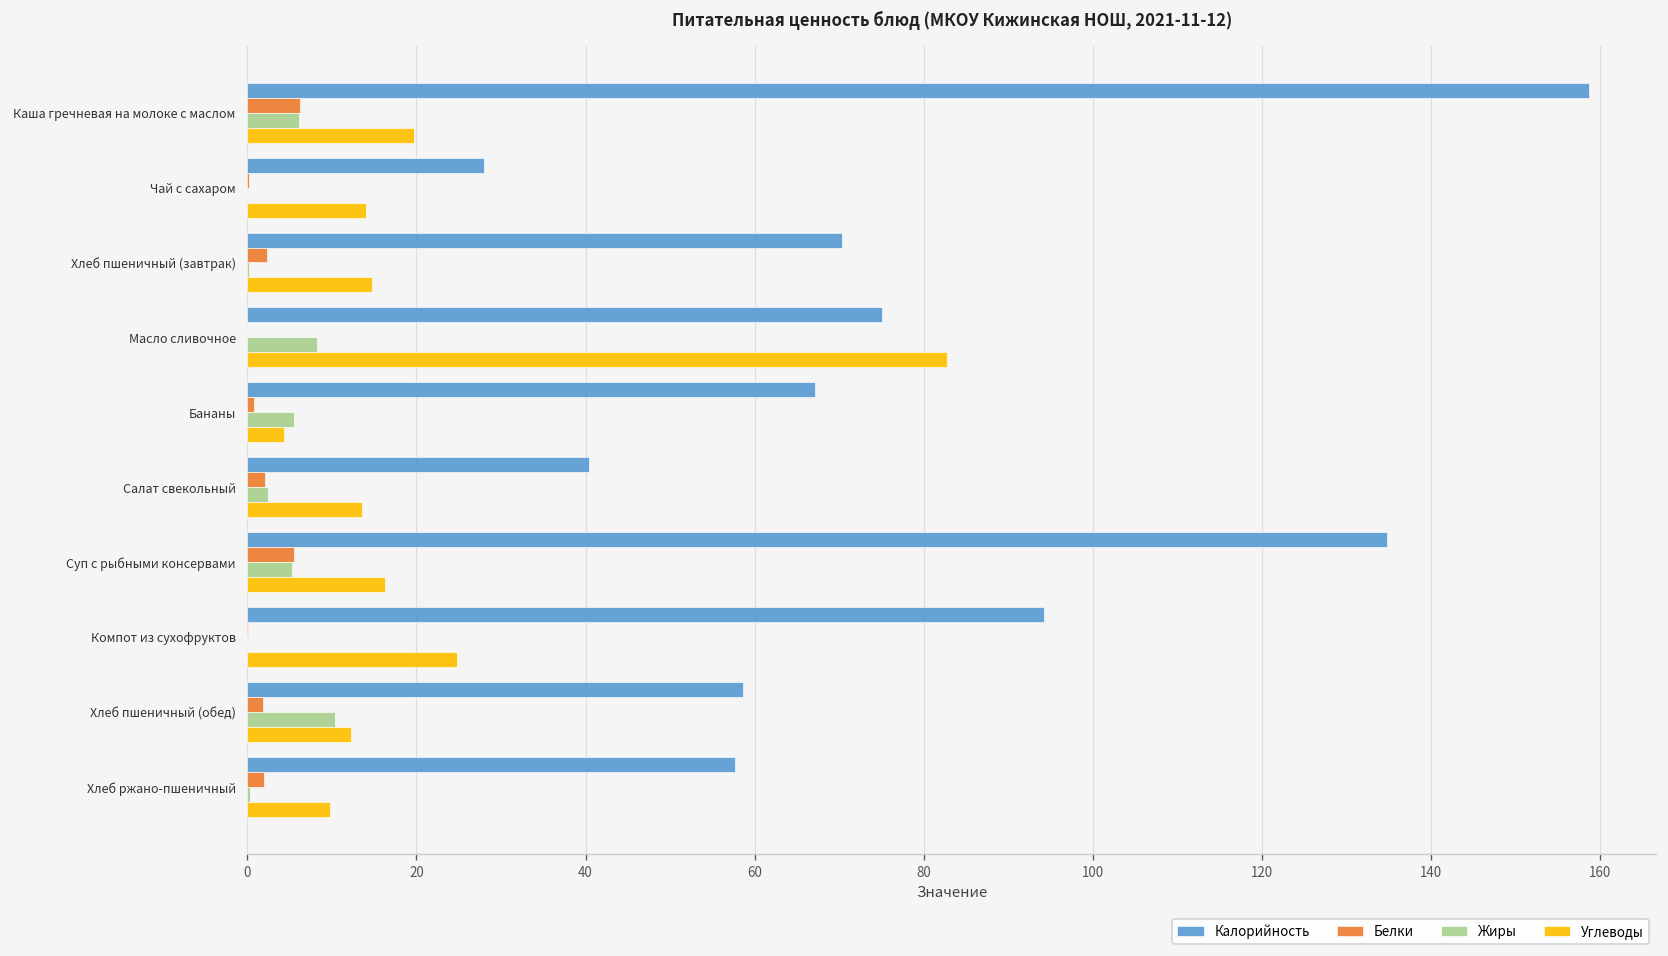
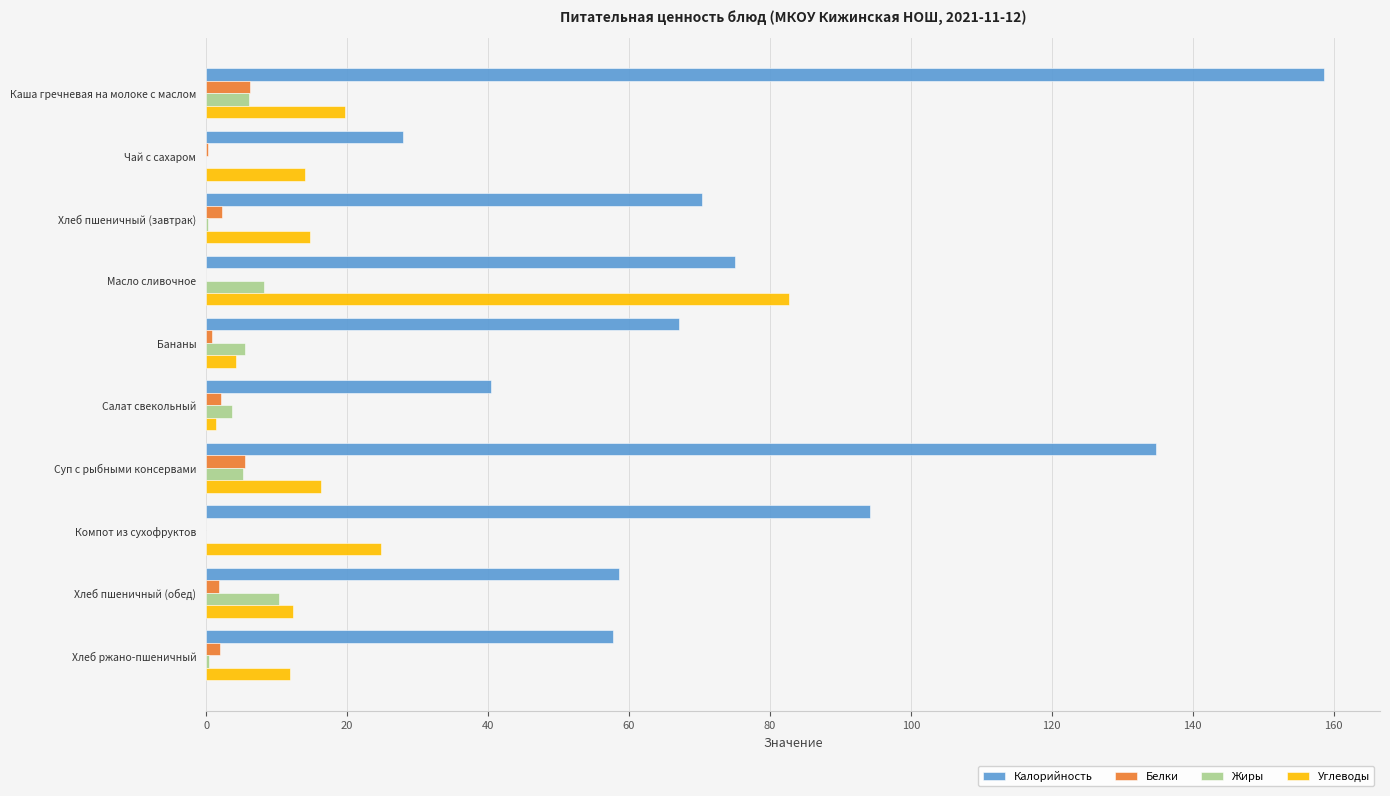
Жиры, Салат свекольный: 2 -> 4
Углеводы, Салат свекольный: 14 -> 1
Углеводы, Хлеб ржано-пшеничный: 10 -> 12
